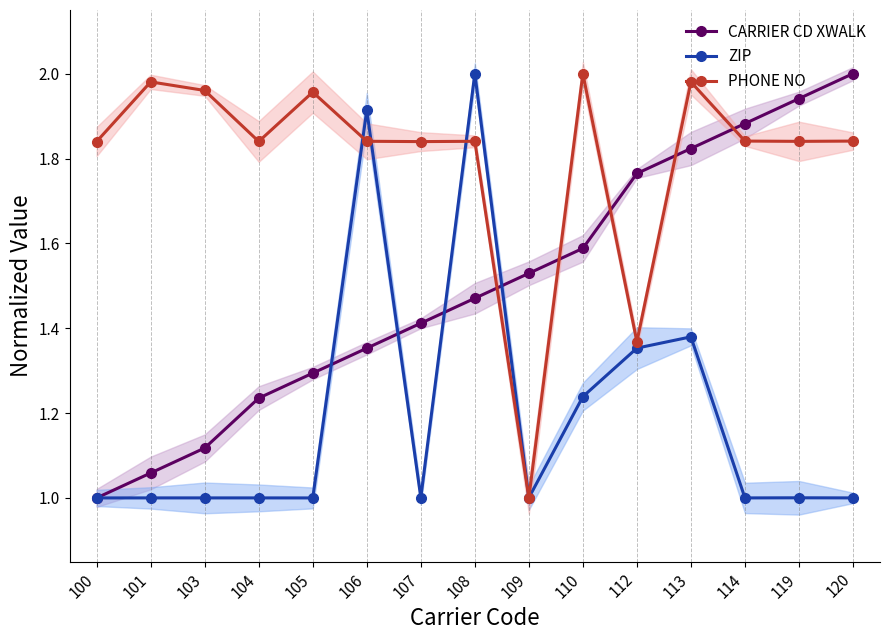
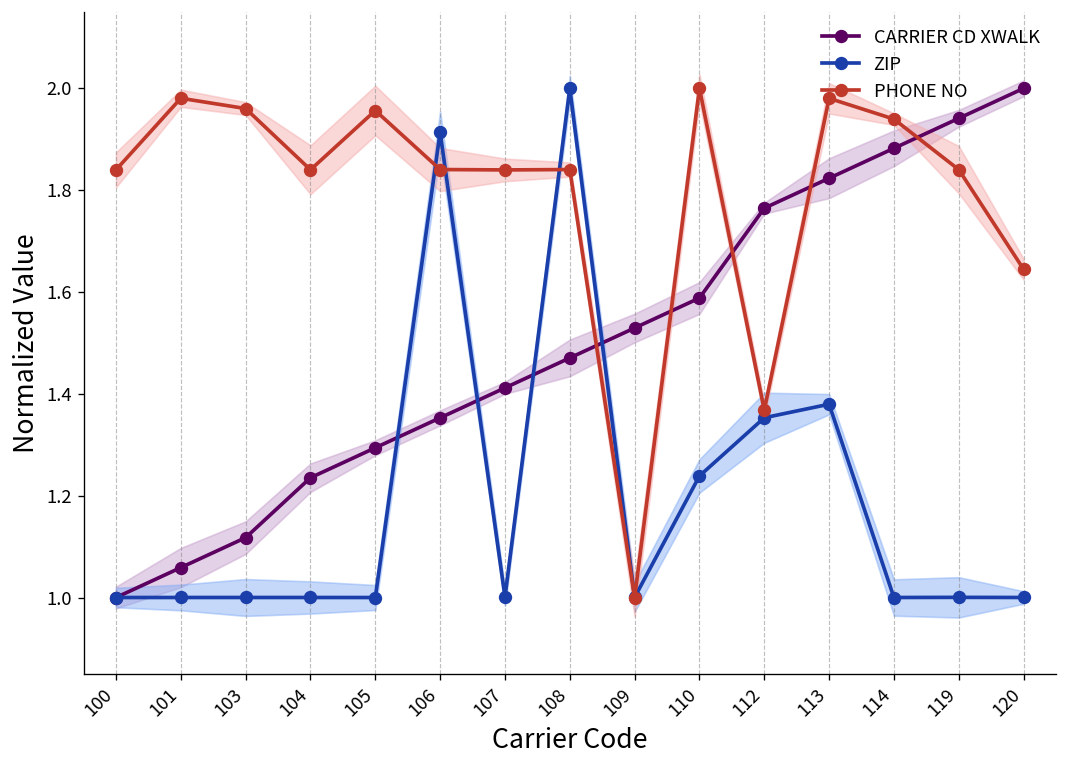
PHONE NO, 114: 1.84 -> 1.94
PHONE NO, 120: 1.84 -> 1.64
